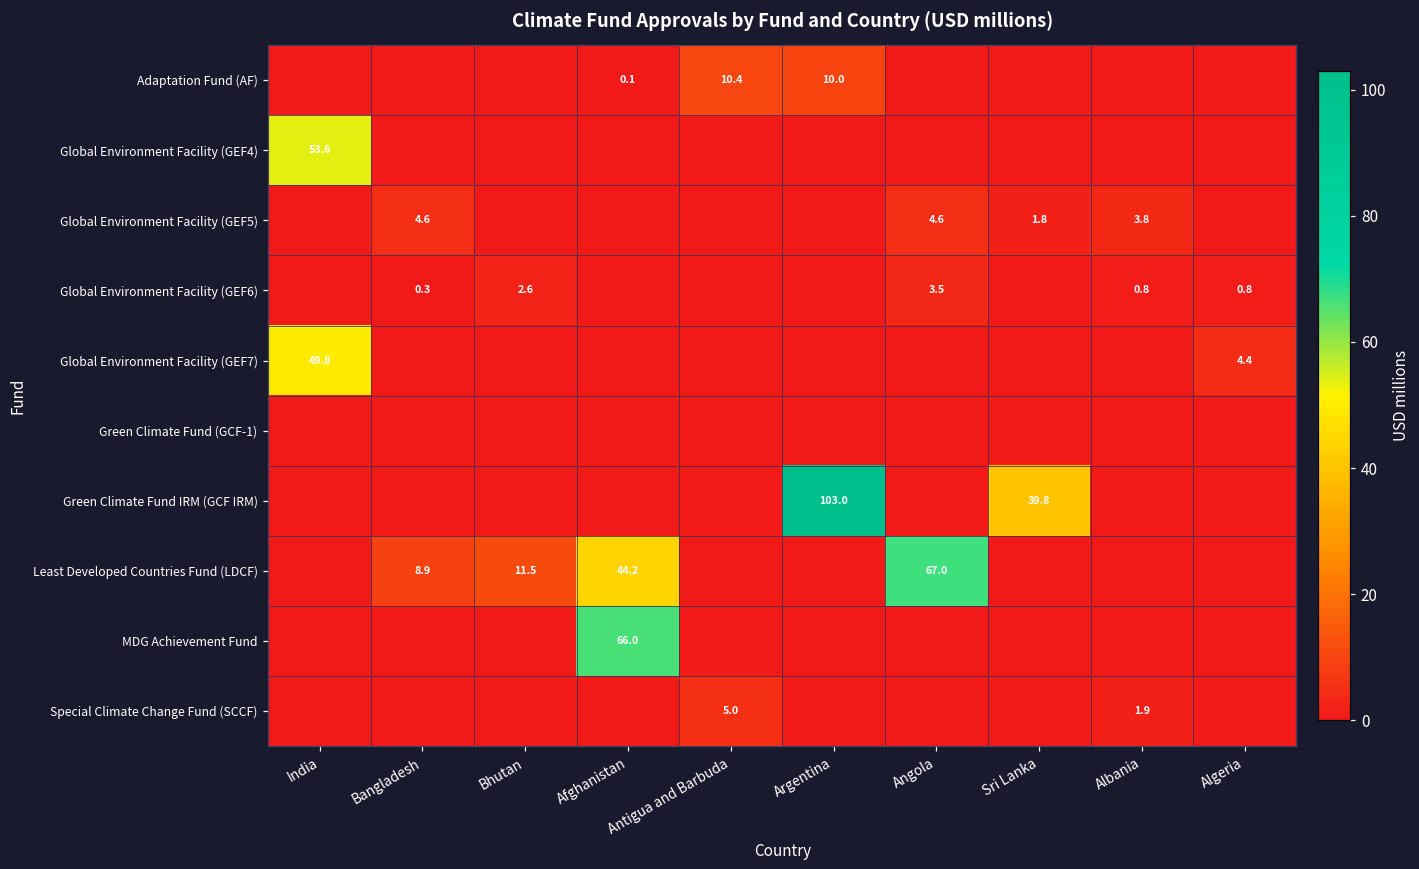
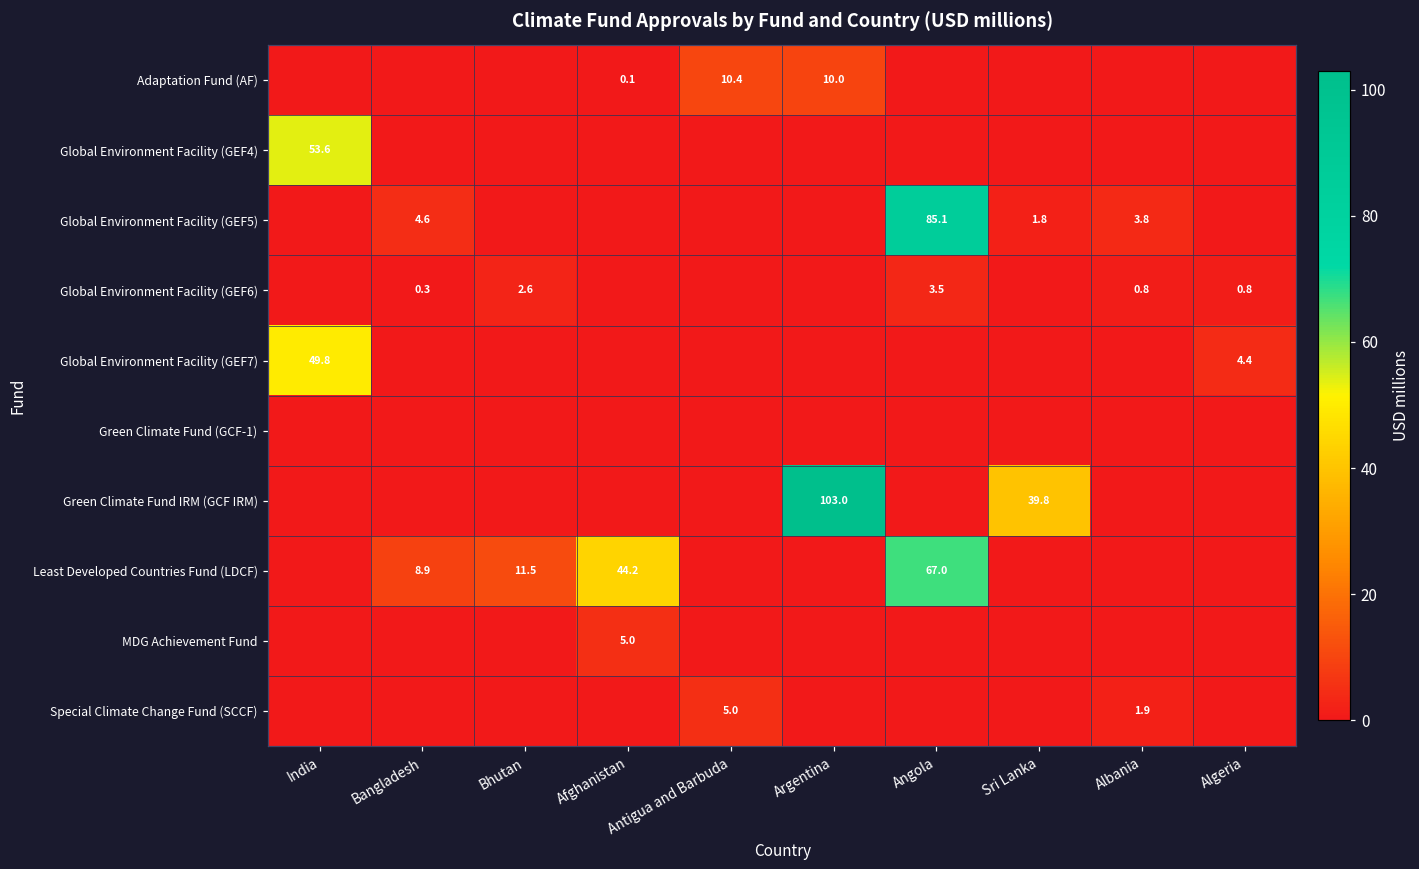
Global Environment Facility (GEF5), Angola: 4.6 -> 85.1
MDG Achievement Fund, Afghanistan: 66.0 -> 5.0
